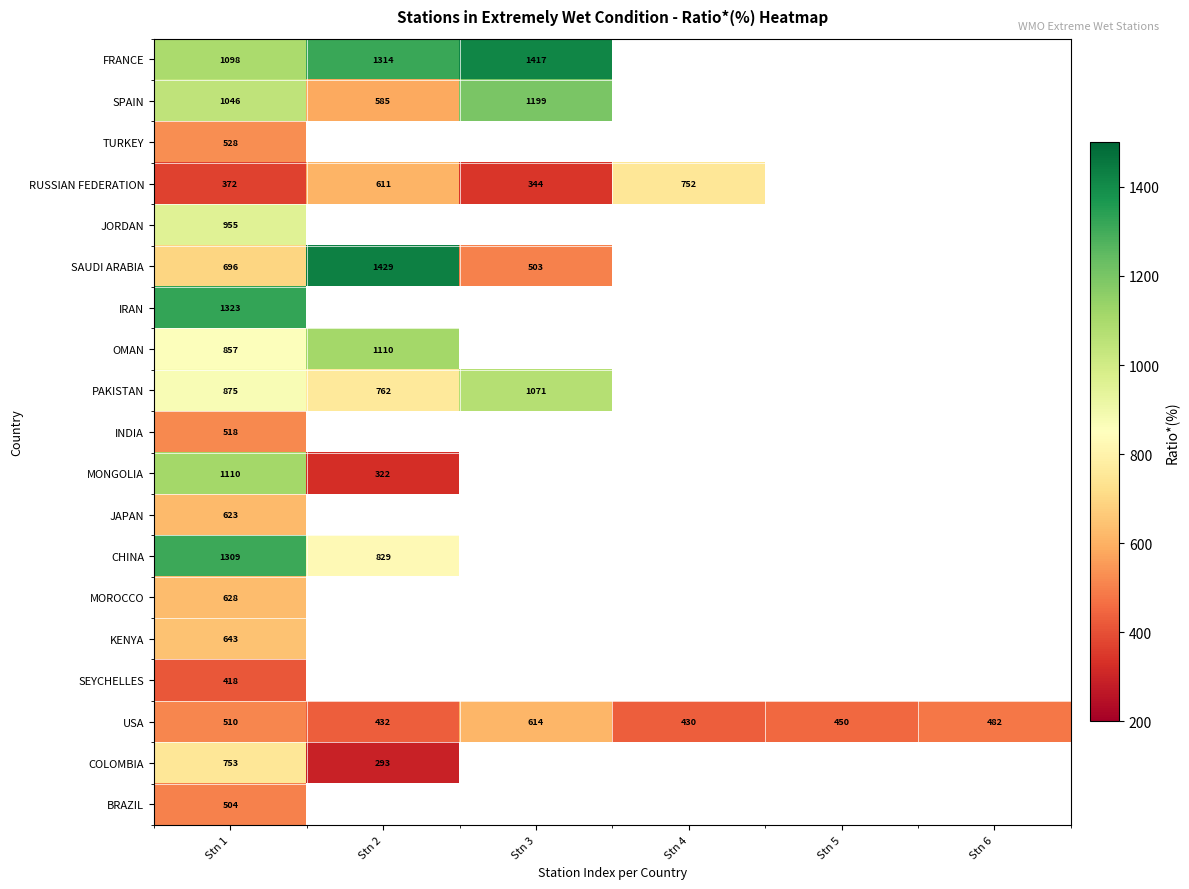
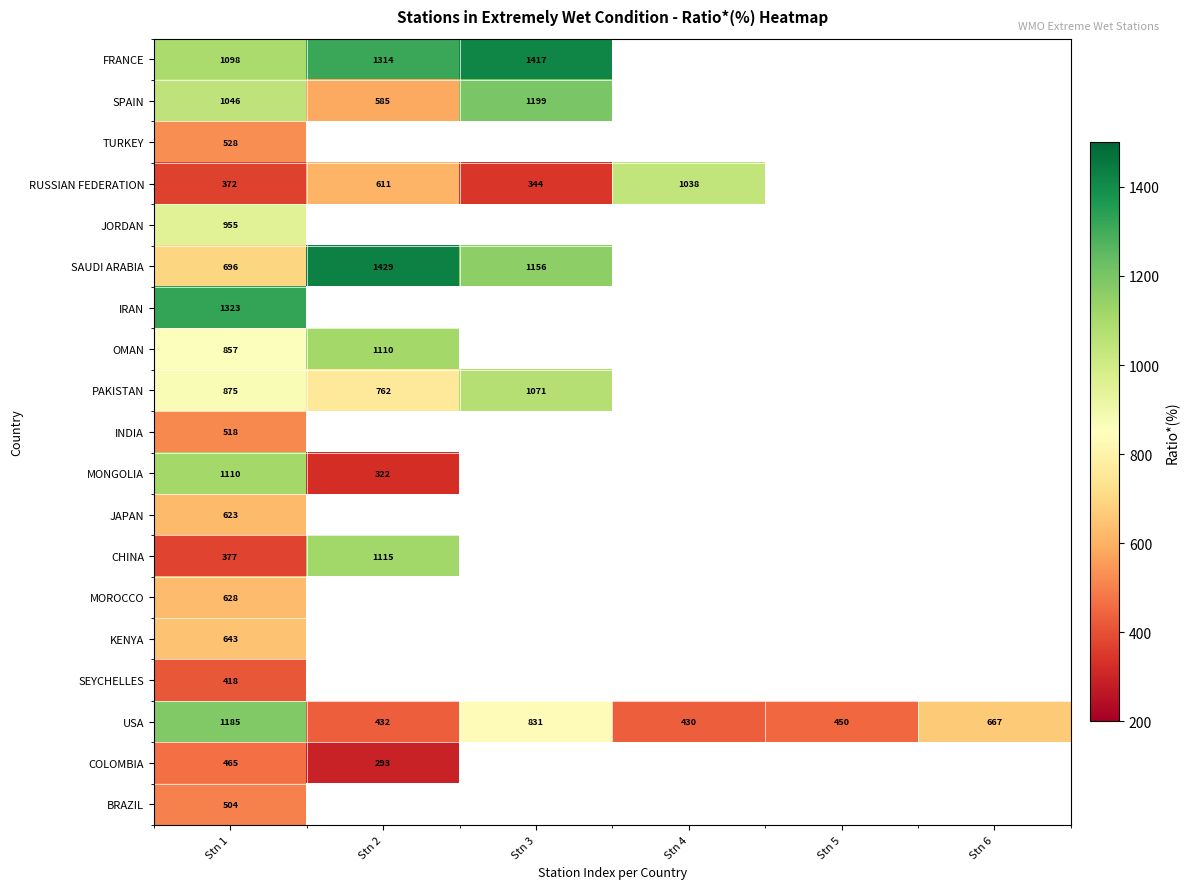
RUSSIAN FEDERATION, Stn 4: 752 -> 1038
SAUDI ARABIA, Stn 3: 503 -> 1156
CHINA, Stn 1: 1309 -> 377
CHINA, Stn 2: 829 -> 1115
USA, Stn 1: 510 -> 1185
USA, Stn 3: 614 -> 831
USA, Stn 6: 482 -> 667
COLOMBIA, Stn 1: 753 -> 465
